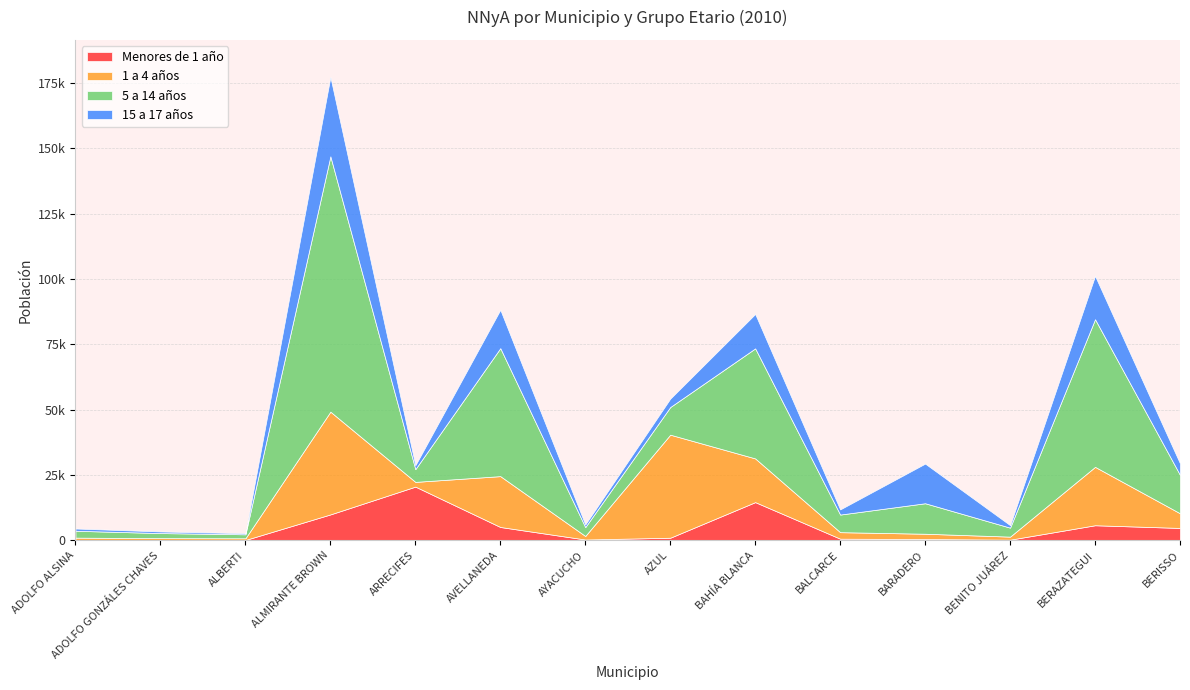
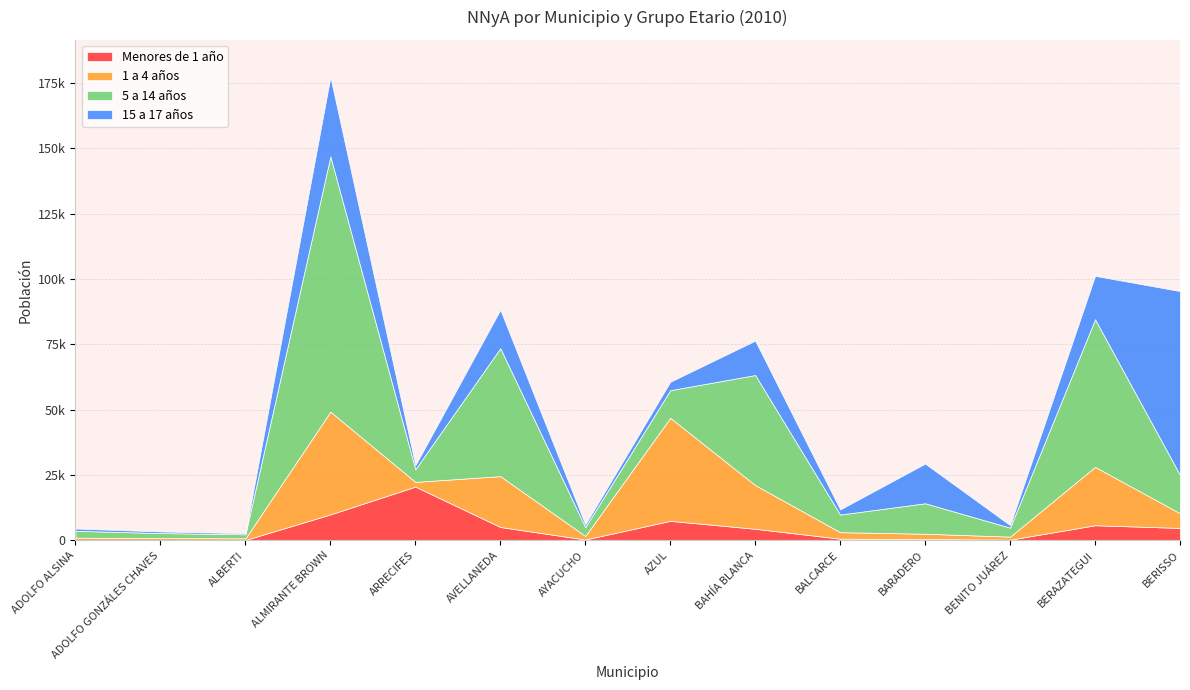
Menores de 1 año, AZUL: 1000 -> 7000
Menores de 1 año, BAHÍA BLANCA: 15000 -> 4000
15 a 17 años, BERISSO: 4000 -> 70000
